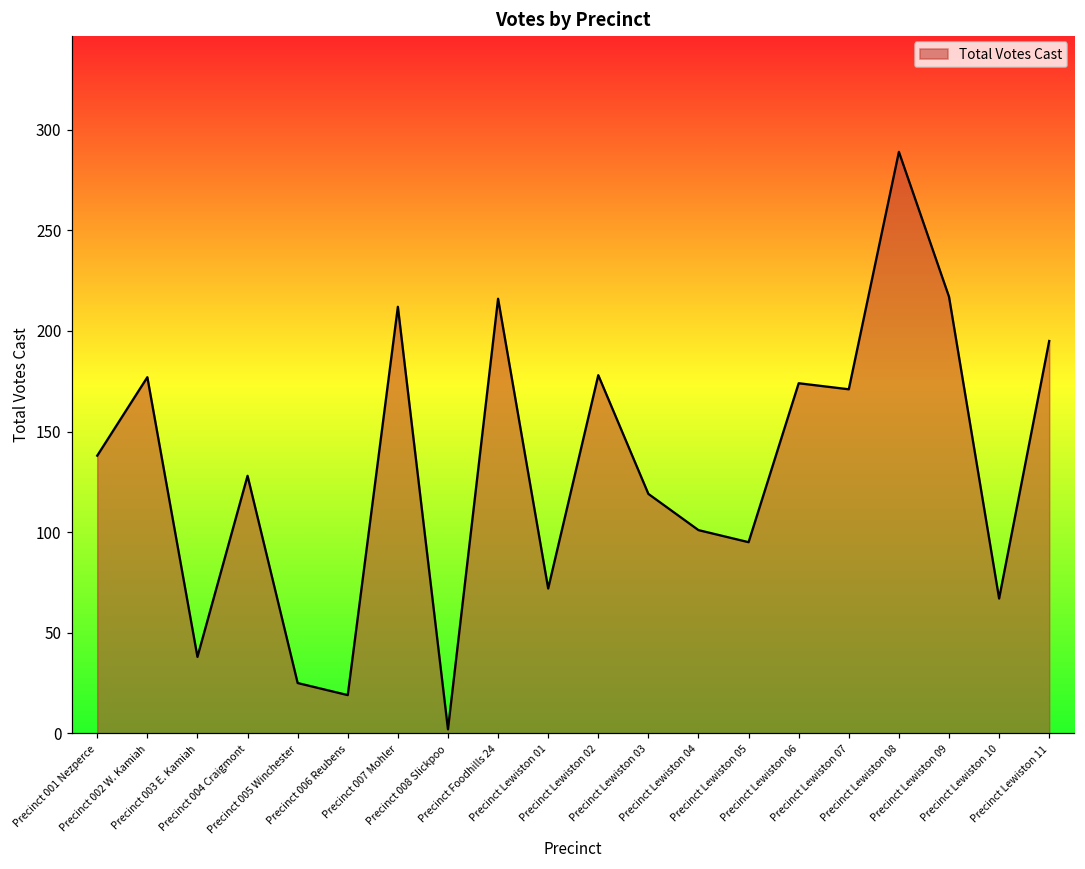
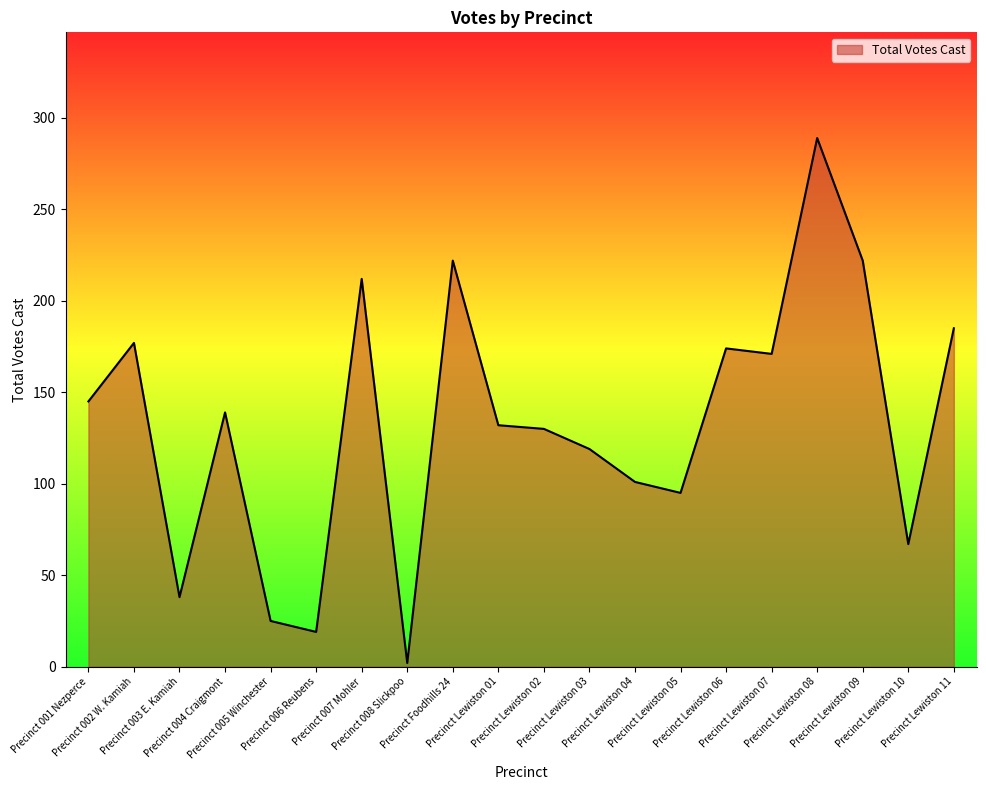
Precinct 001 Nezperce: 138 -> 145
Precinct 004 Craigmont: 128 -> 139
Precinct Foodhills 24: 216 -> 222
Precinct Lewiston 01: 72 -> 132
Precinct Lewiston 02: 178 -> 130
Precinct Lewiston 09: 217 -> 222
Precinct Lewiston 11: 195 -> 185
